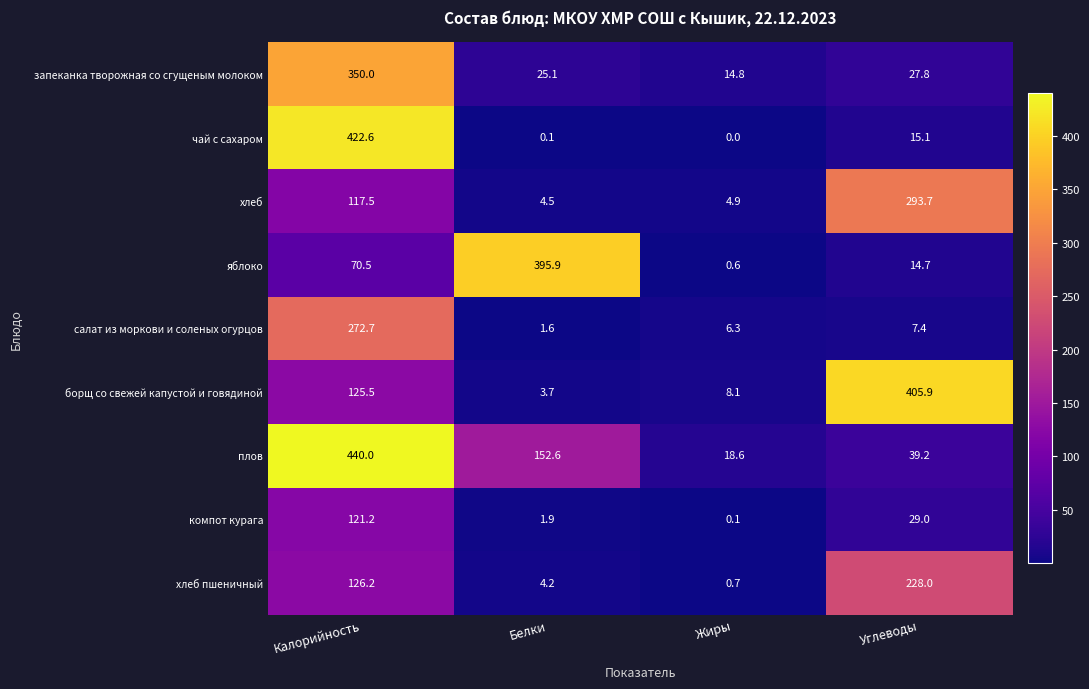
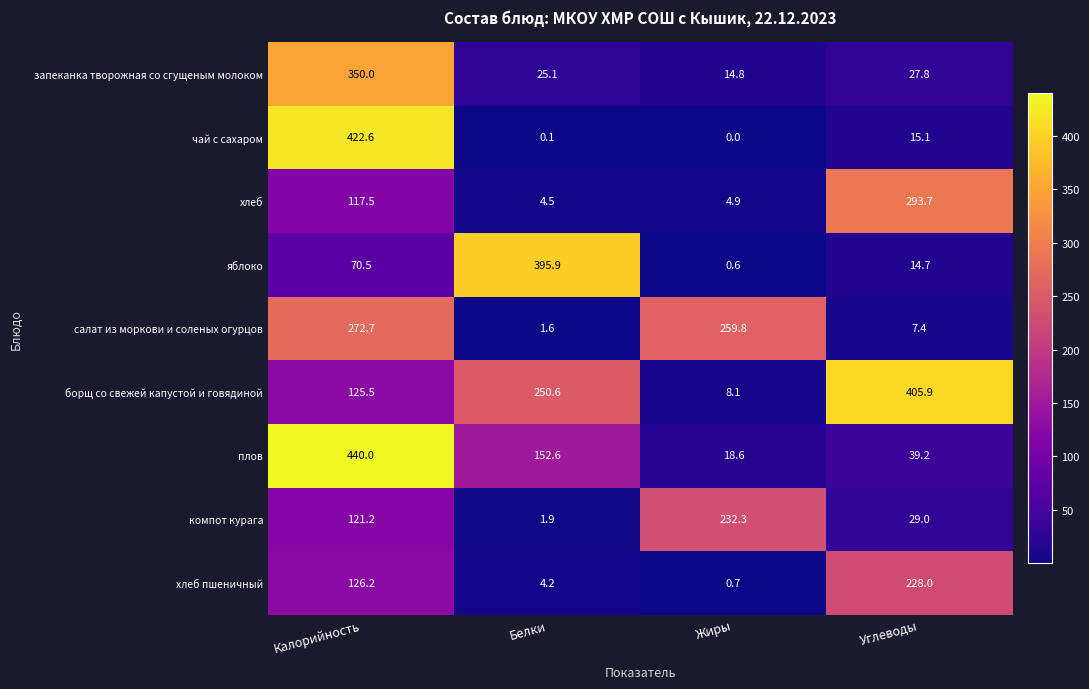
салат из моркови и соленых огурцов, Жиры: 6.3 -> 259.8
борщ со свежей капустой и говядиной, Белки: 3.7 -> 250.6
компот курага, Жиры: 0.1 -> 232.3
